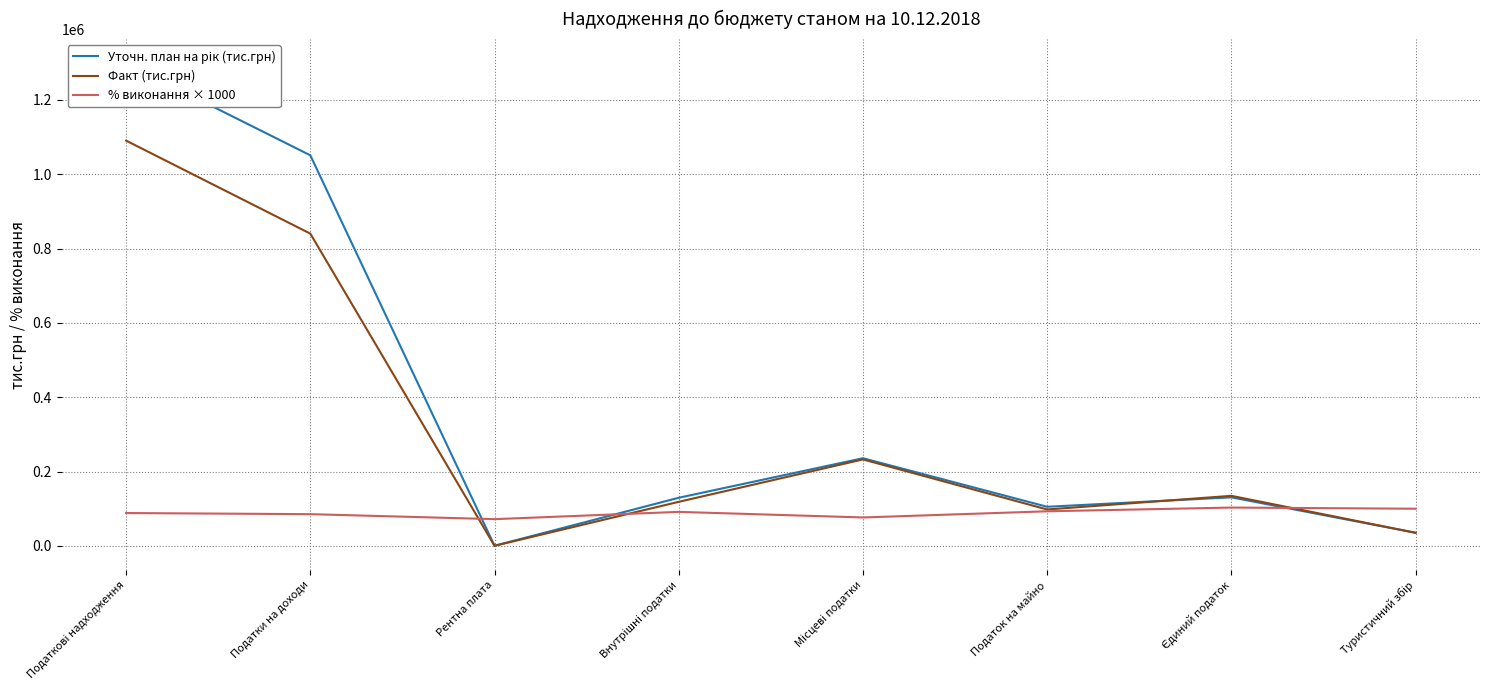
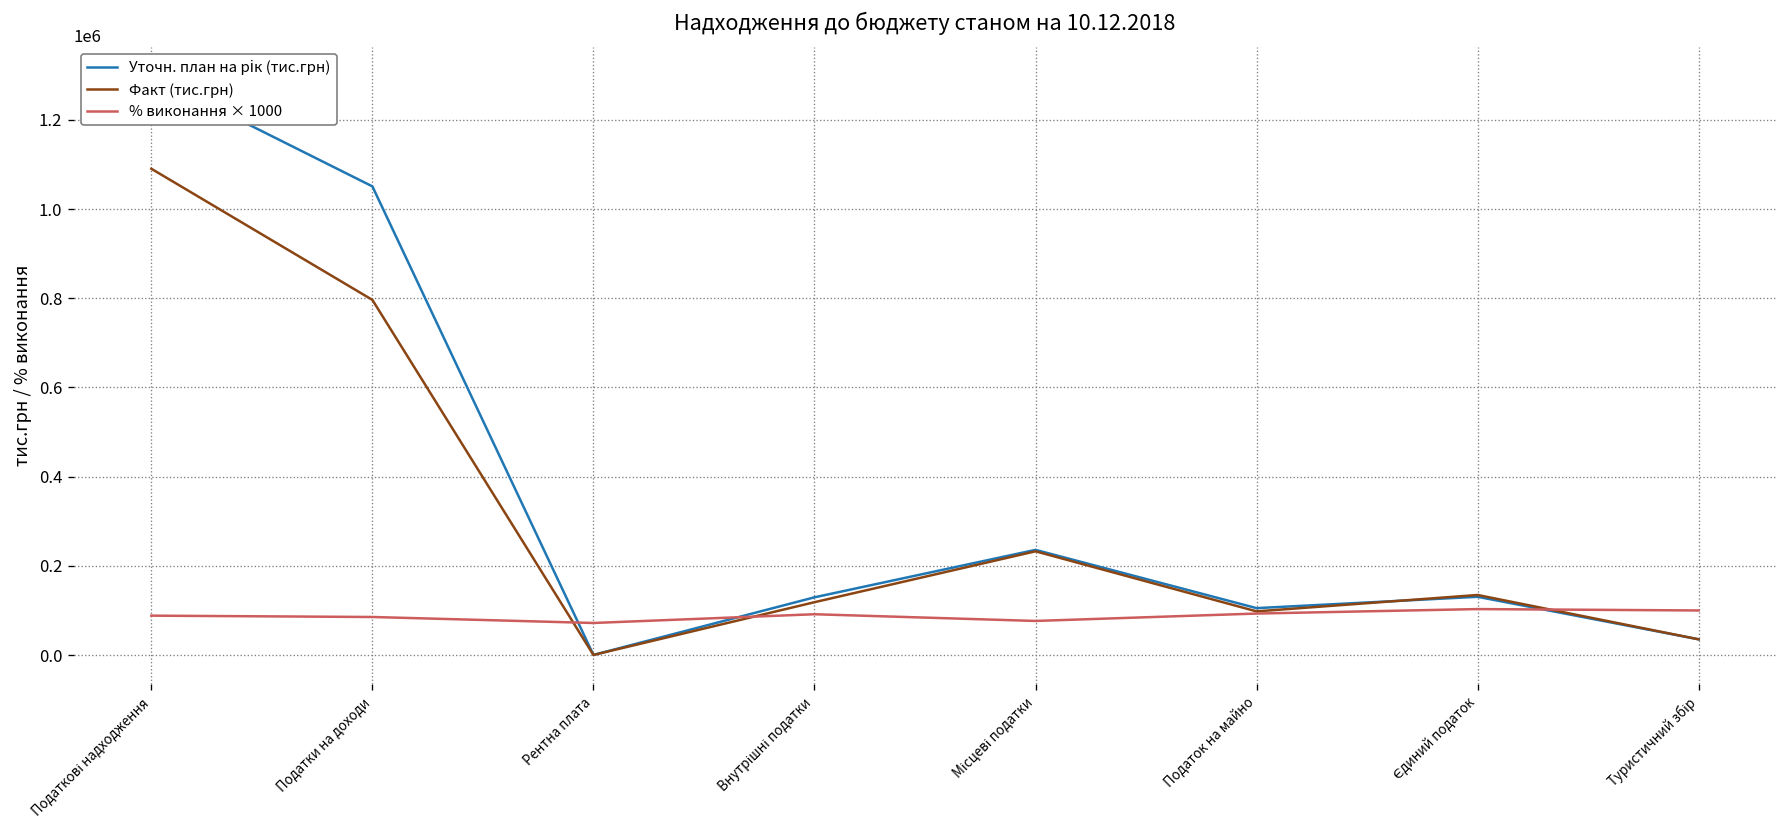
Факт (тис.грн), Податки на доходи: 840000 -> 800000
